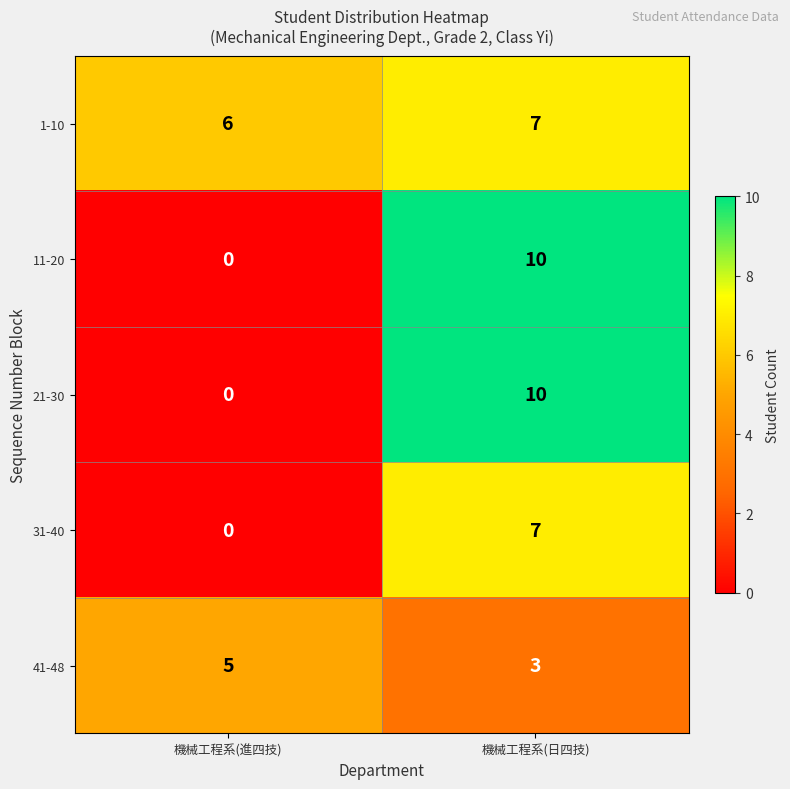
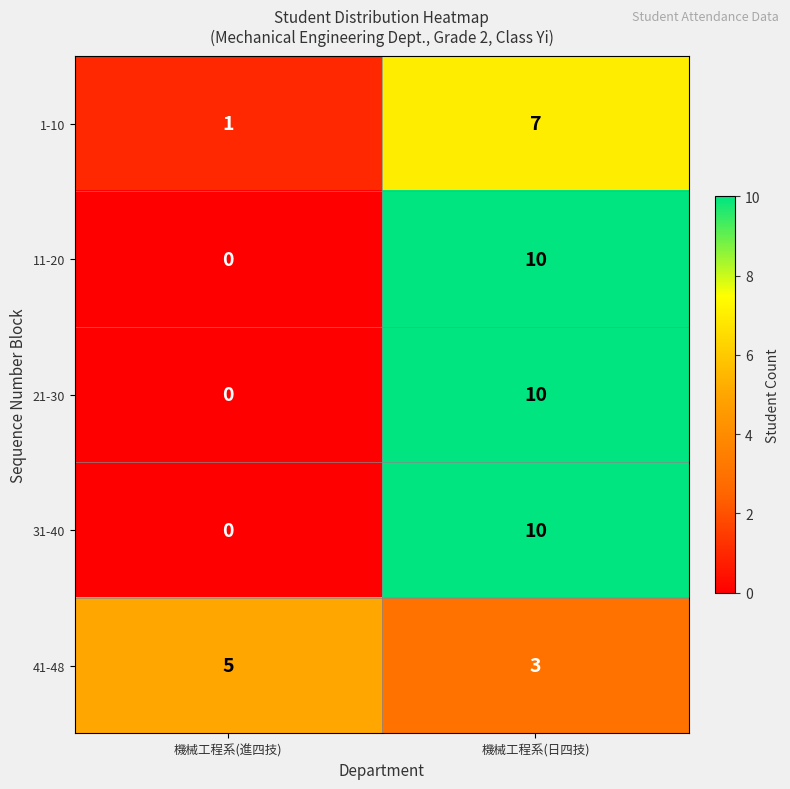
1-10, 機械工程系(進四技): 6 -> 1
31-40, 機械工程系(日四技): 7 -> 10
